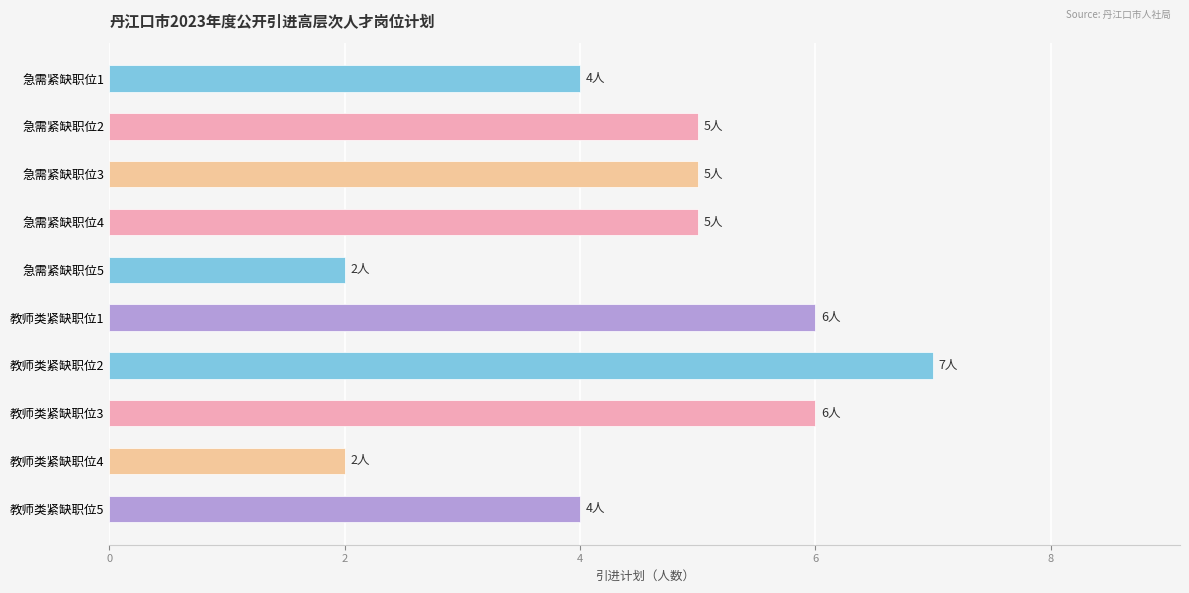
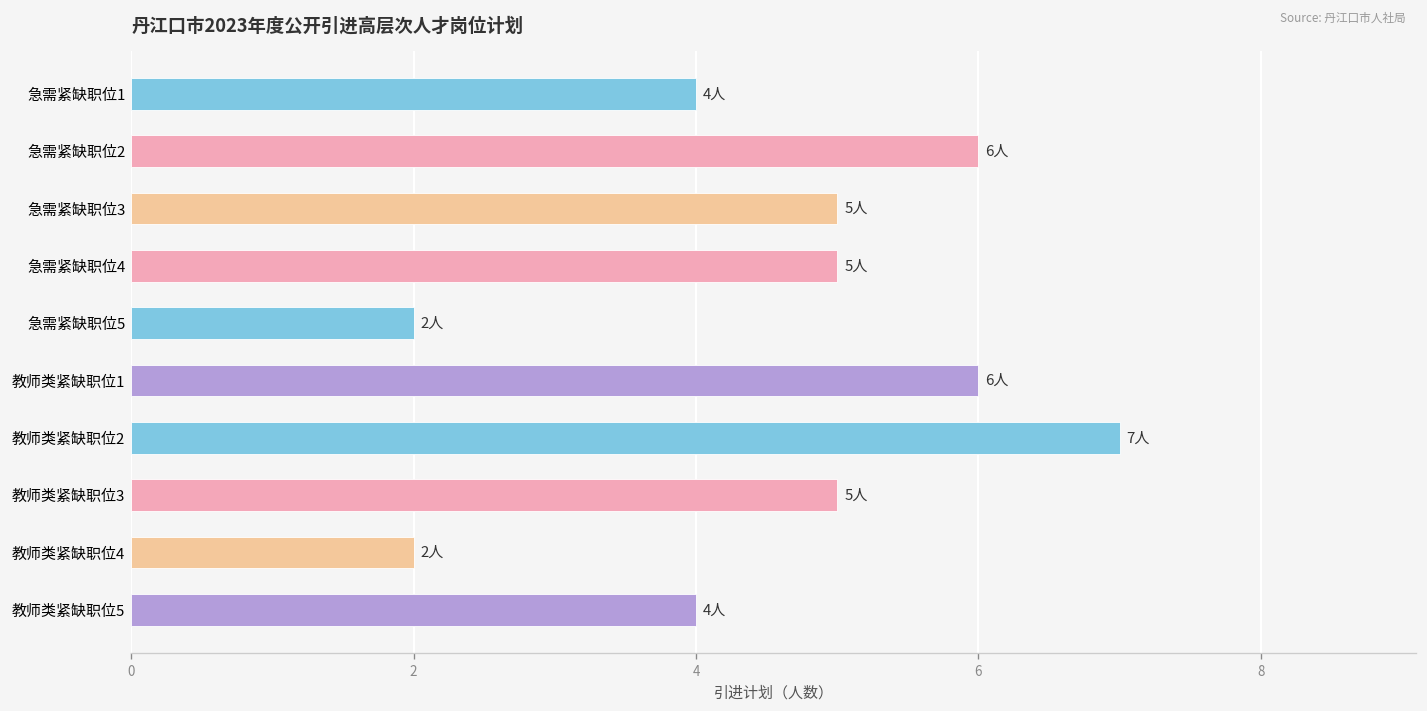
急需紧缺职位2: 5人 -> 6人
教师类紧缺职位3: 6人 -> 5人
